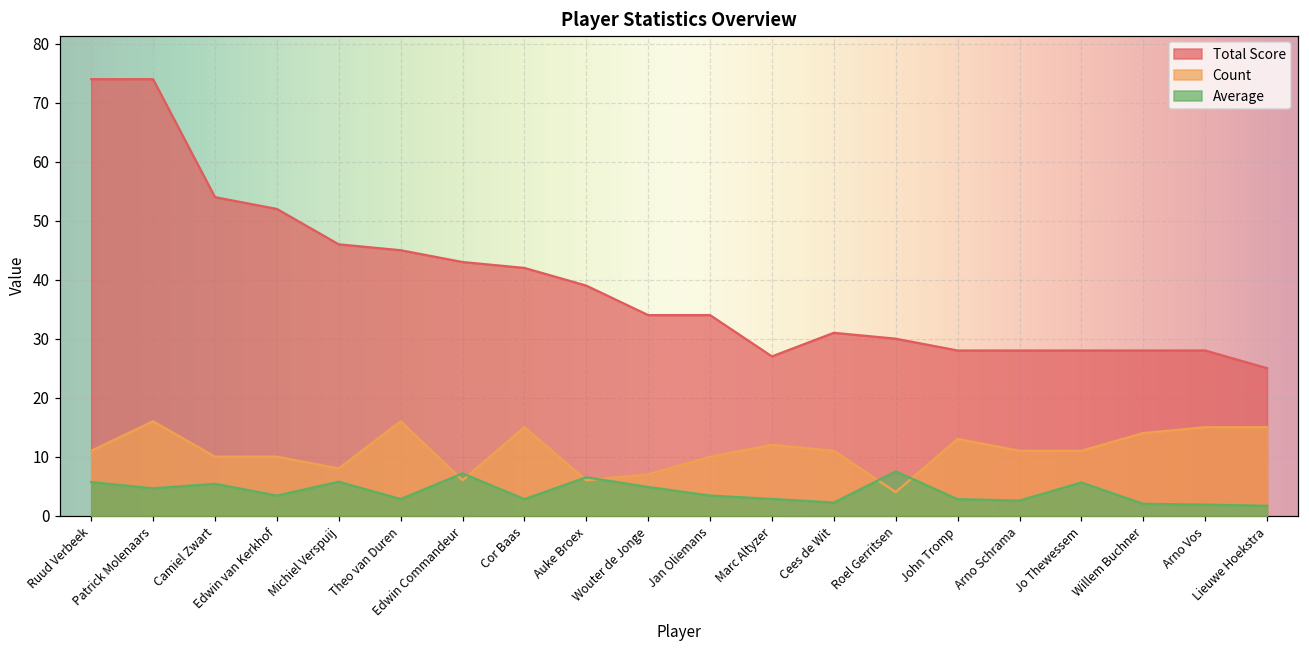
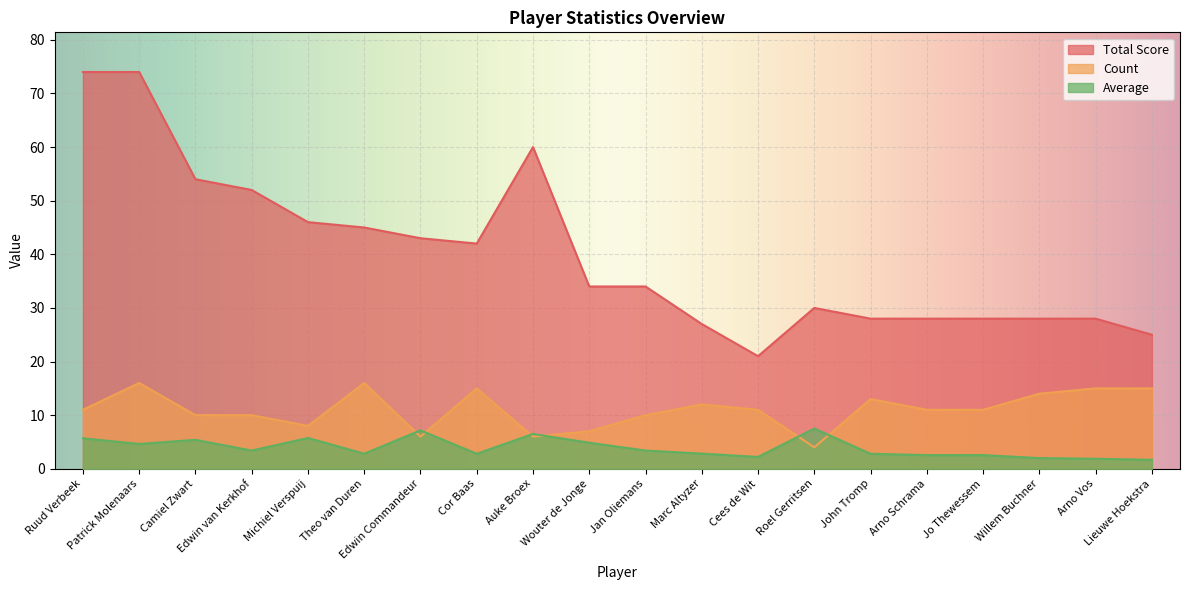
Total Score, Auke Broex: 39 -> 60
Total Score, Cees de Wit: 31 -> 21
Average, Jo Thewessem: 6 -> 3
